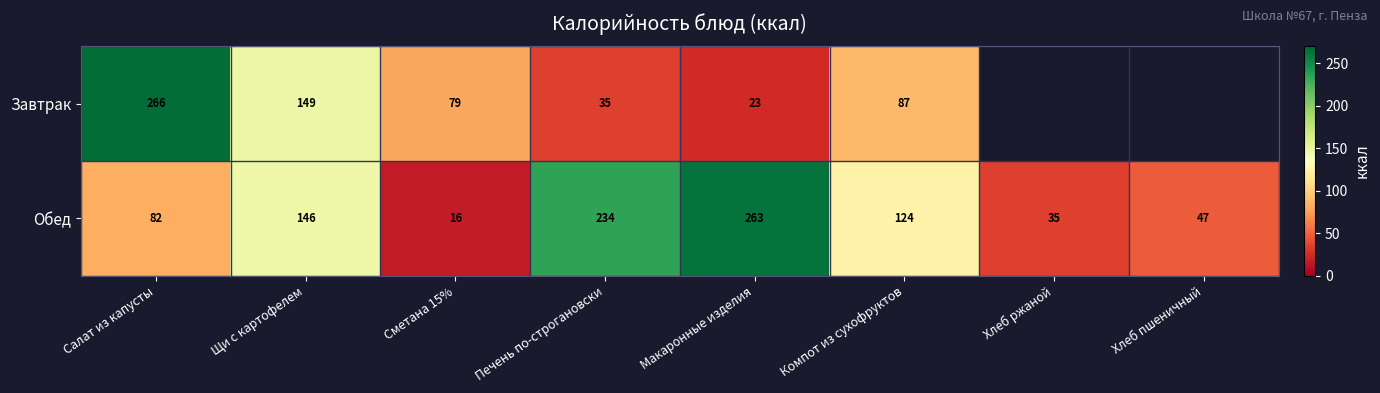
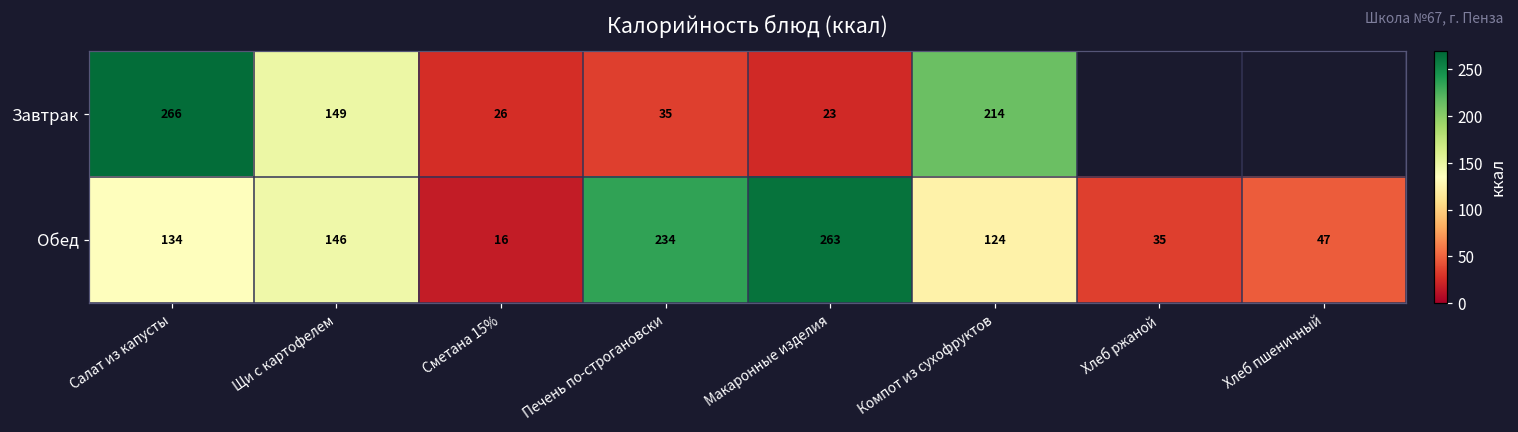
Завтрак, Сметана 15%: 79 -> 26
Завтрак, Компот из сухофруктов: 87 -> 214
Обед, Салат из капусты: 82 -> 134
